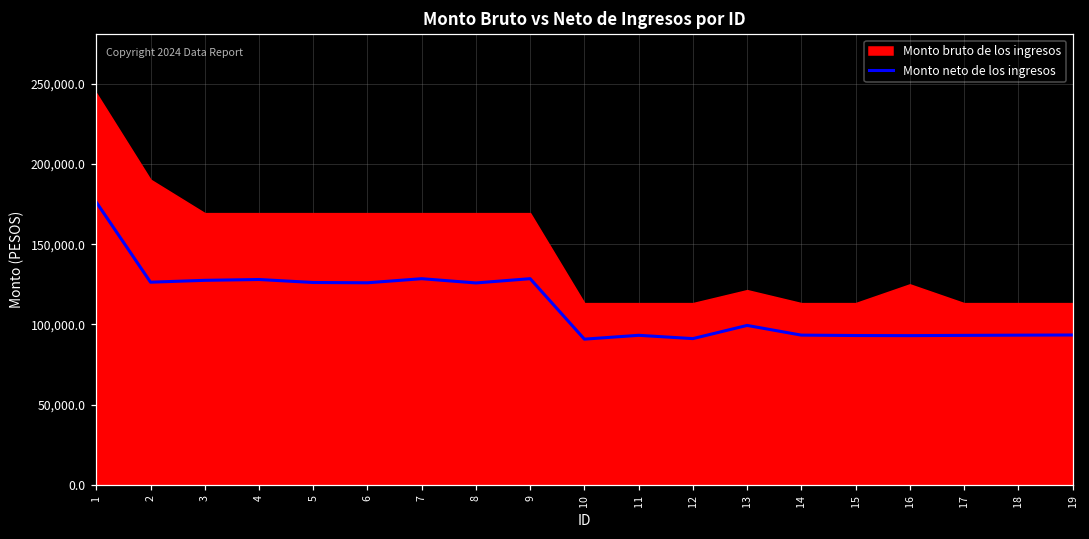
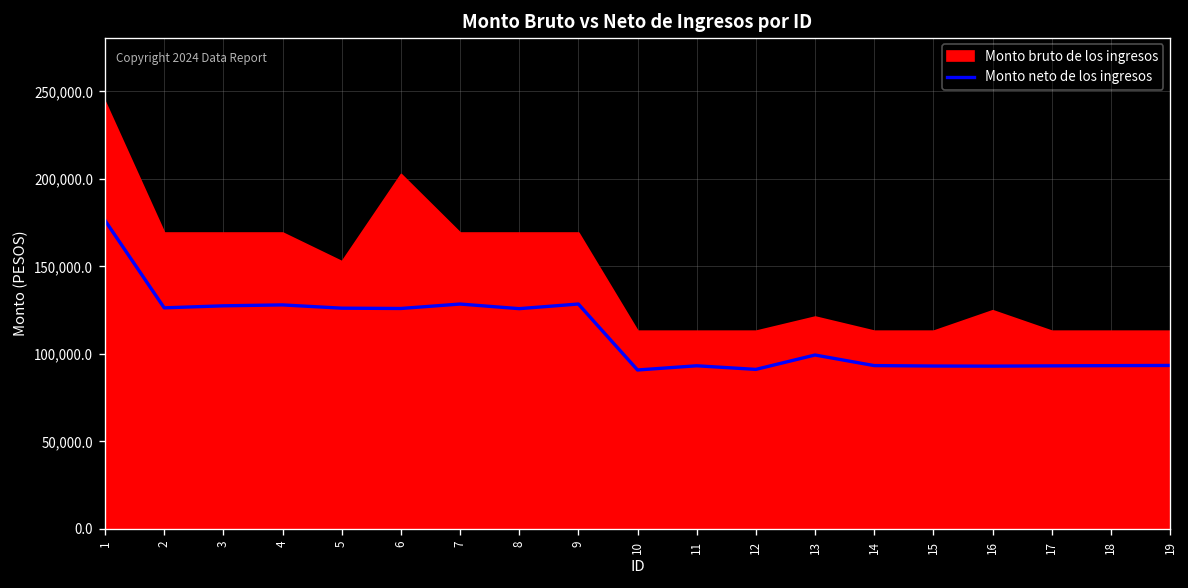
Monto bruto de los ingresos, 2: 190,000 -> 169,000
Monto bruto de los ingresos, 5: 169,000 -> 153,000
Monto bruto de los ingresos, 6: 169,000 -> 203,000
